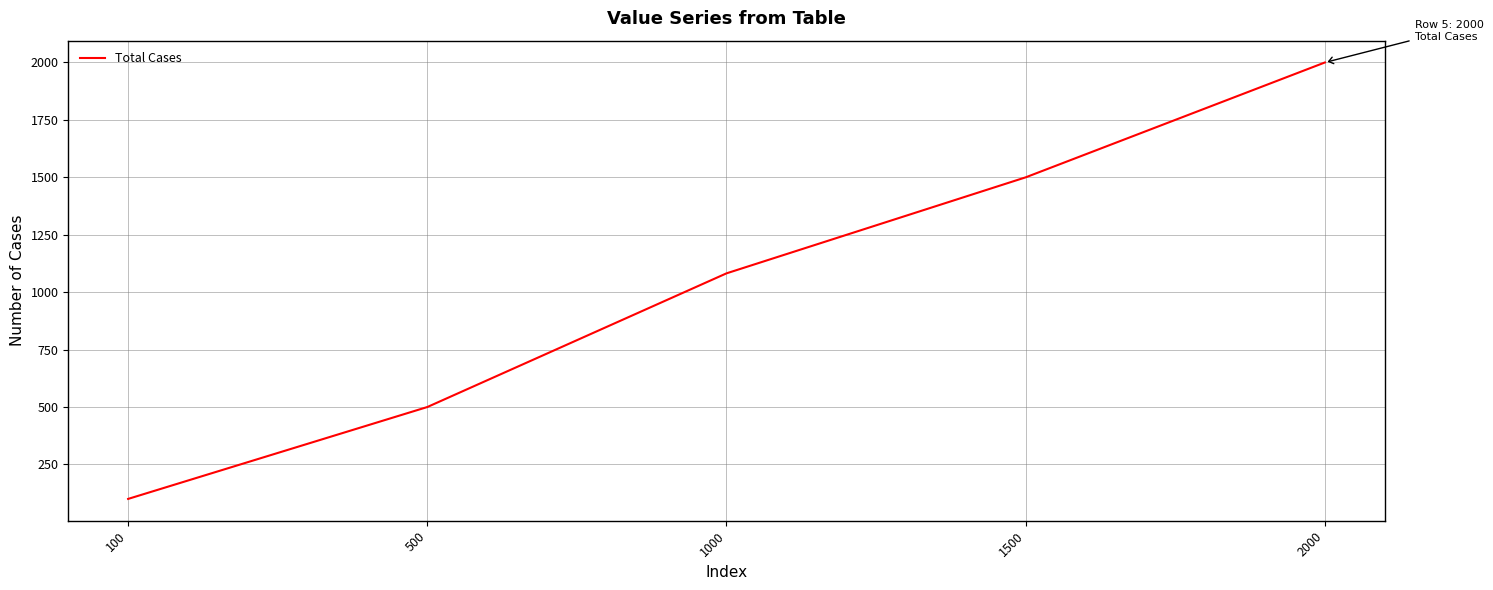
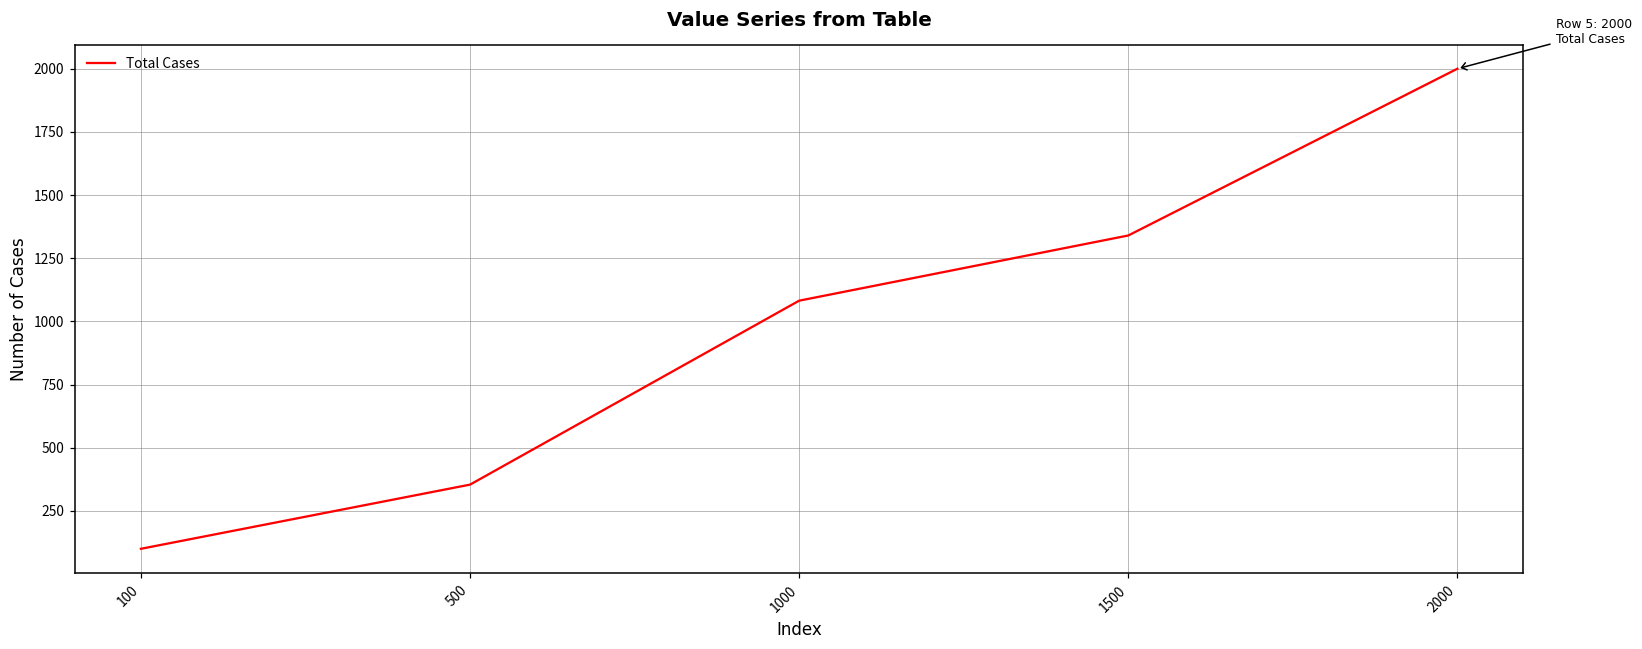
500: 500 -> 350
1500: 1500 -> 1340
